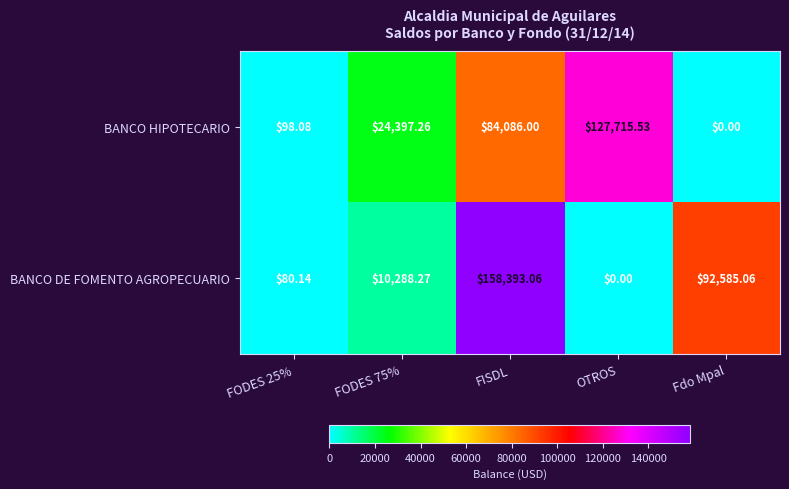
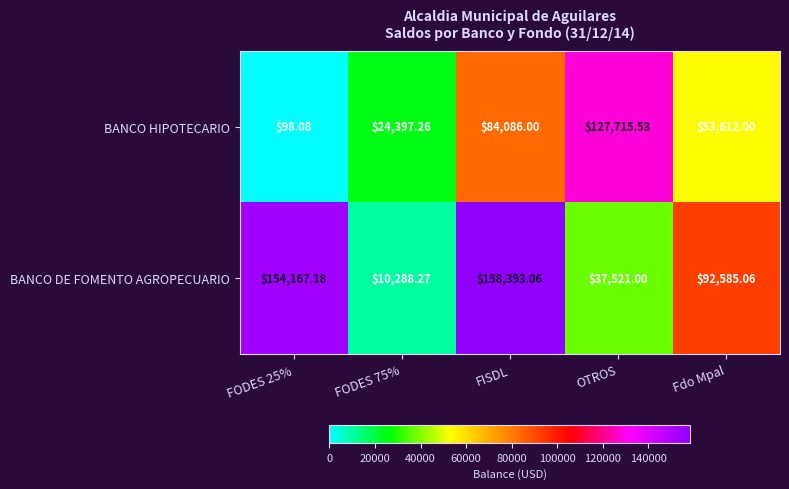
BANCO HIPOTECARIO, Fdo Mpal: $0.00 -> $53,612.00
BANCO DE FOMENTO AGROPECUARIO, FODES 25%: $80.14 -> $154,167.18
BANCO DE FOMENTO AGROPECUARIO, OTROS: $0.00 -> $37,521.00
